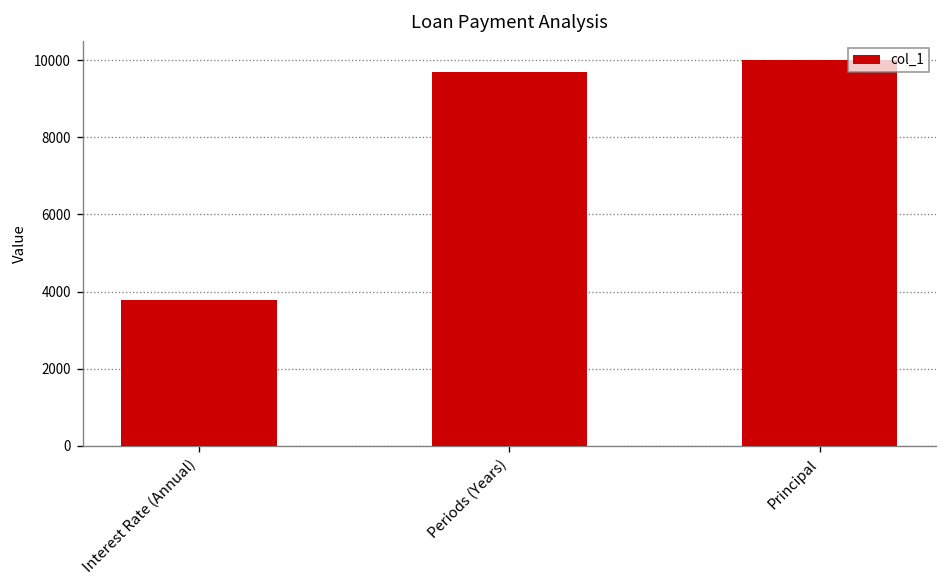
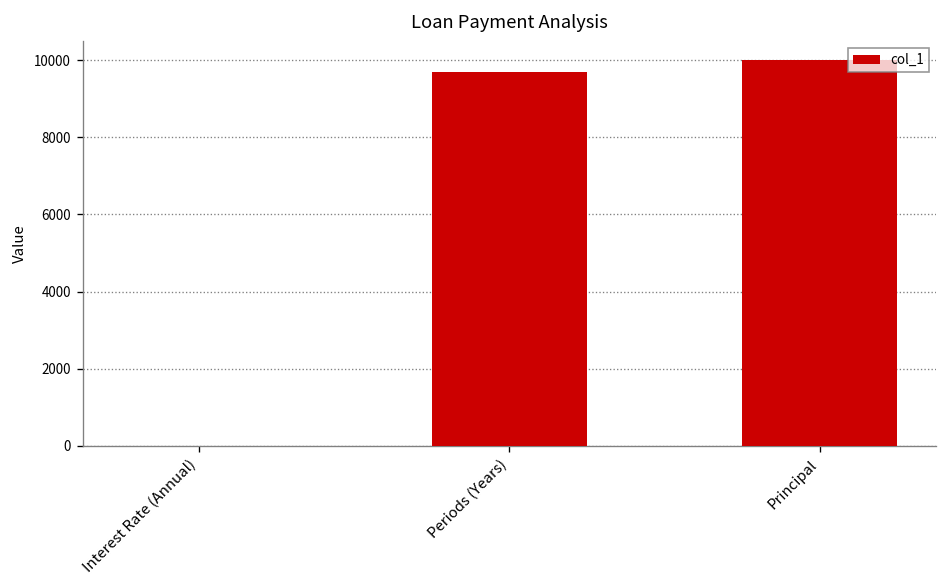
Interest Rate (Annual): 3800 -> 0
